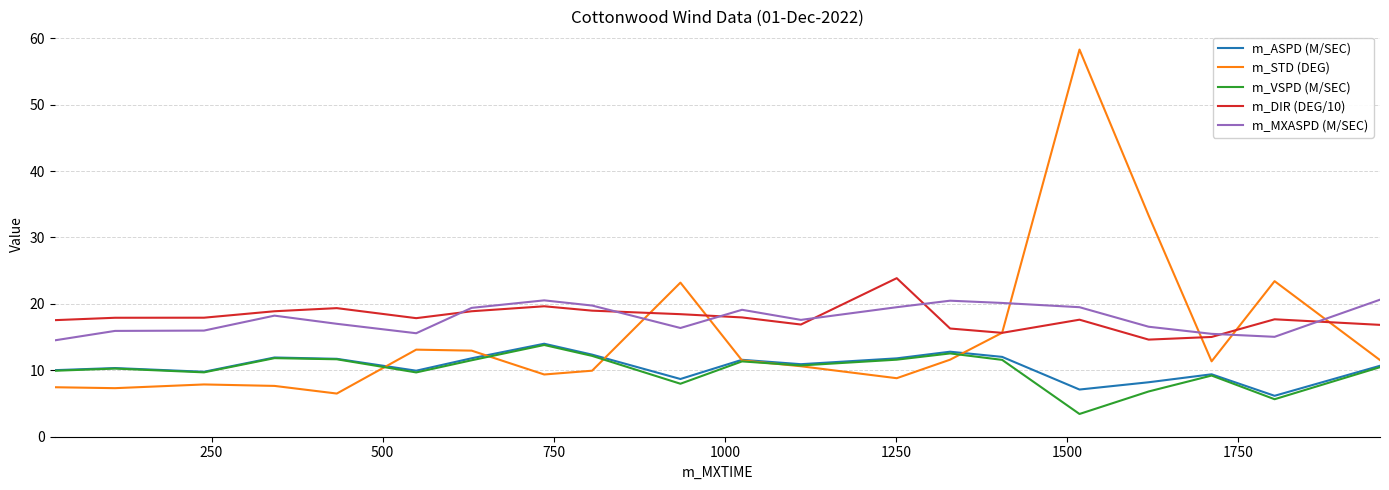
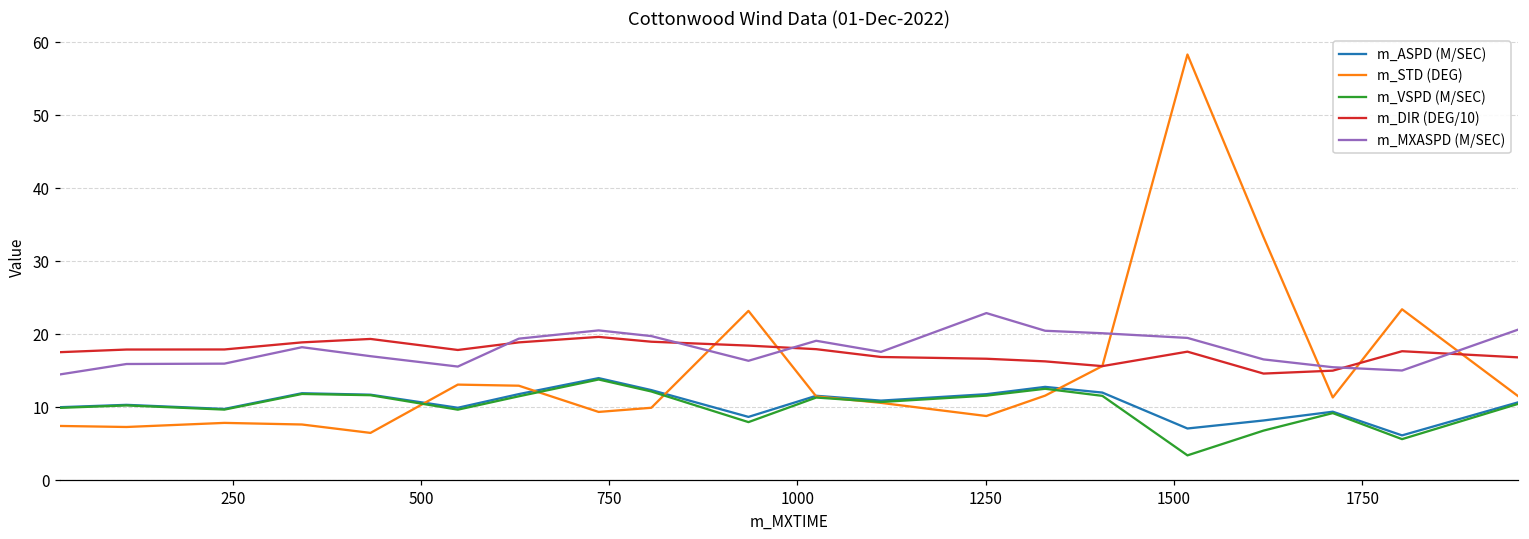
m_DIR (DEG/10), 1250: 24 -> 17
m_MXASPD (M/SEC), 1250: 20 -> 23
